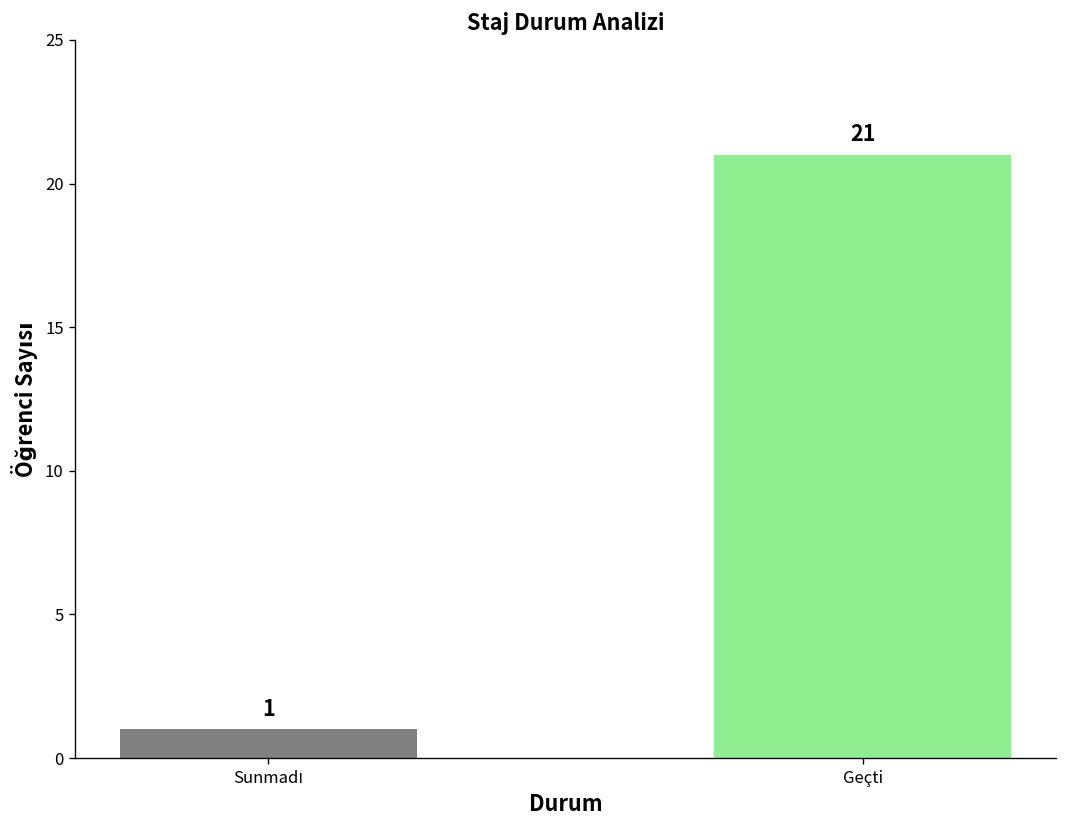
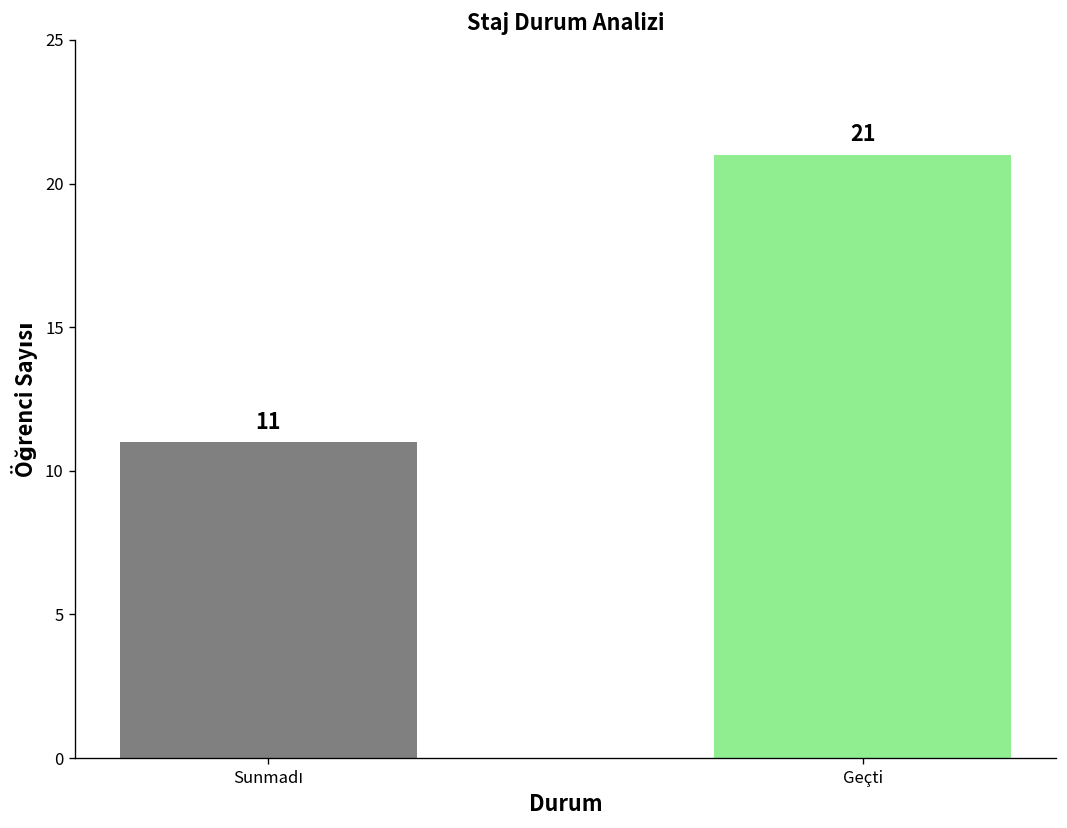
Sunmadı: 1 -> 11
